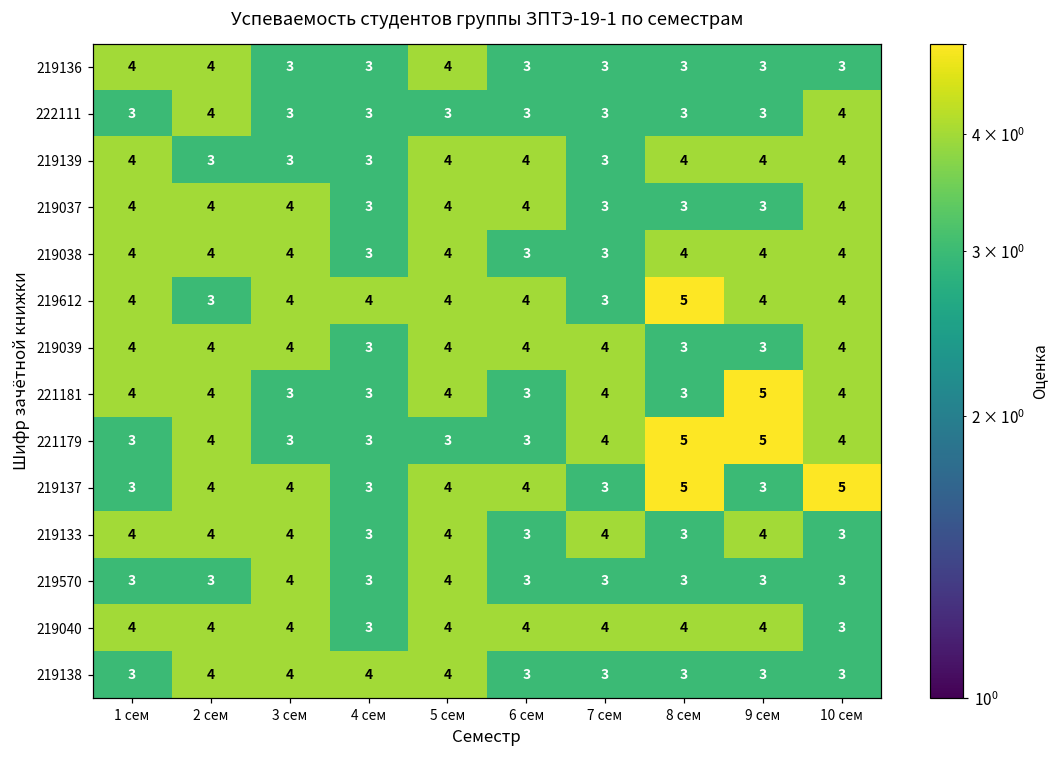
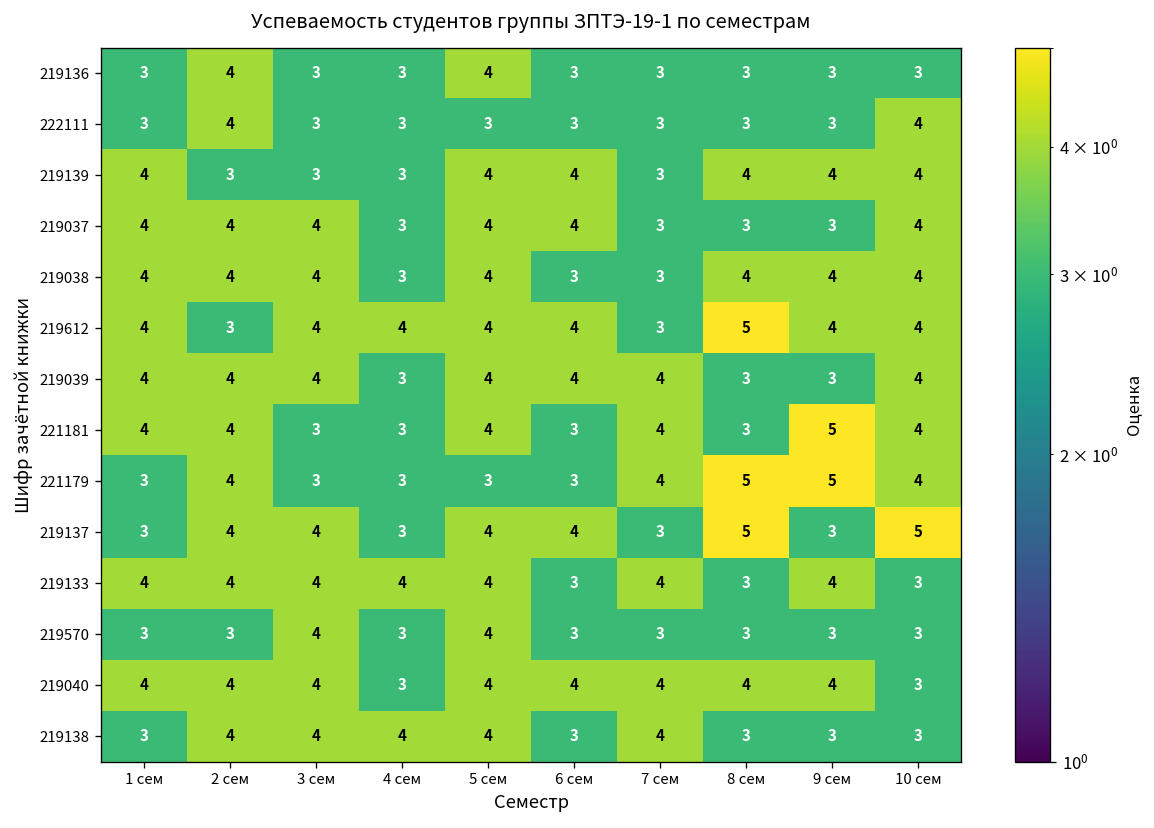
219136, 1 сем: 4 -> 3
219133, 4 сем: 3 -> 4
219138, 7 сем: 3 -> 4
